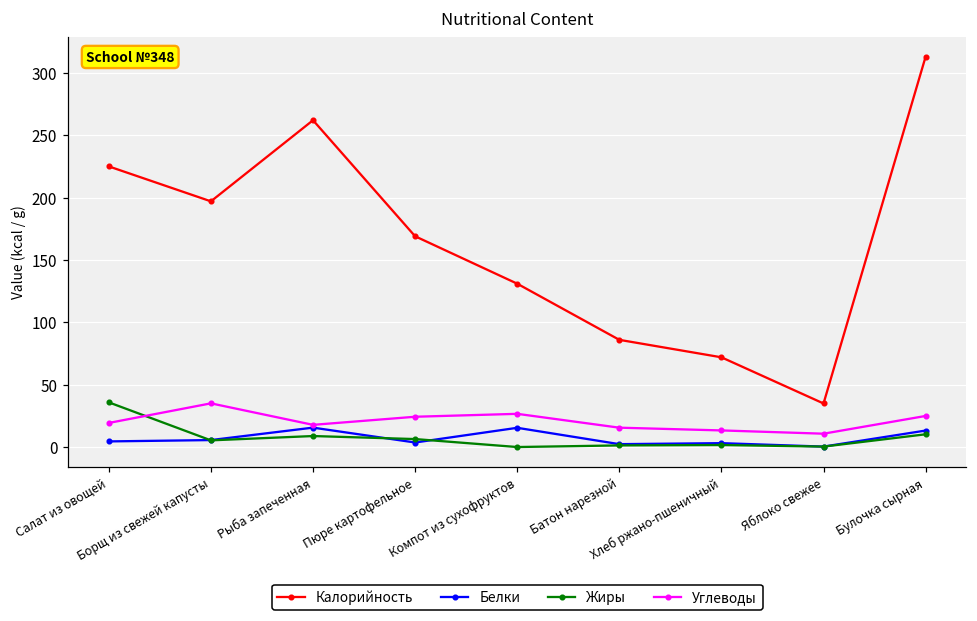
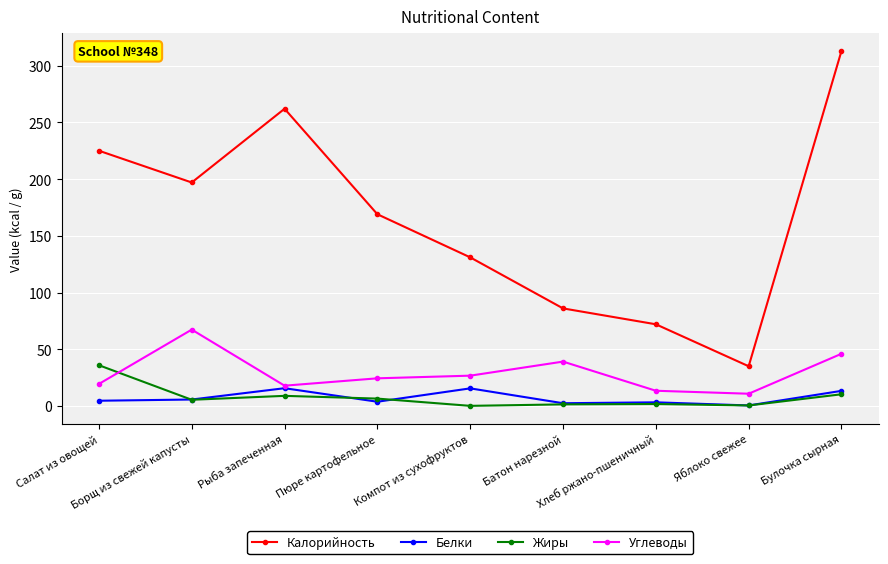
Углеводы, Борщ из свежей капусты: 35 -> 67
Углеводы, Батон нарезной: 16 -> 39
Углеводы, Булочка сырная: 25 -> 46
